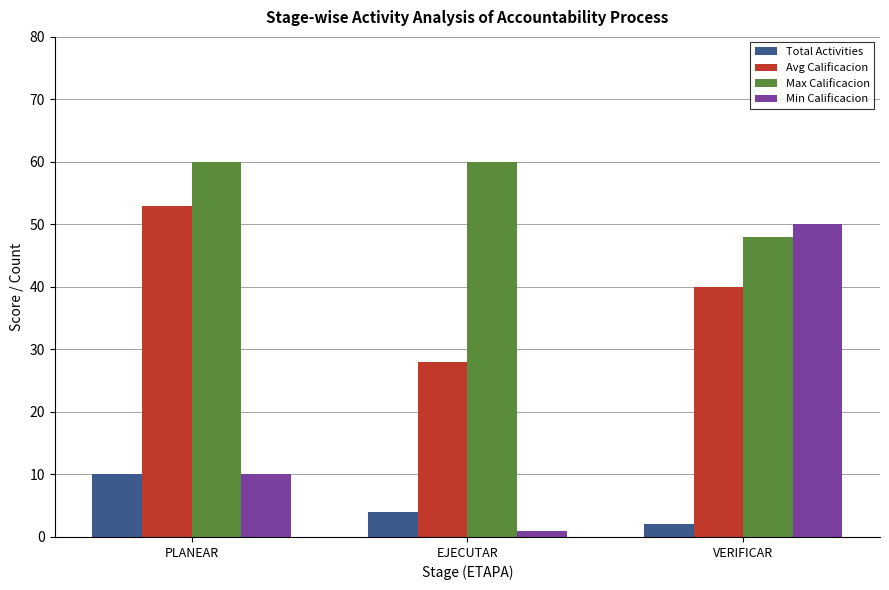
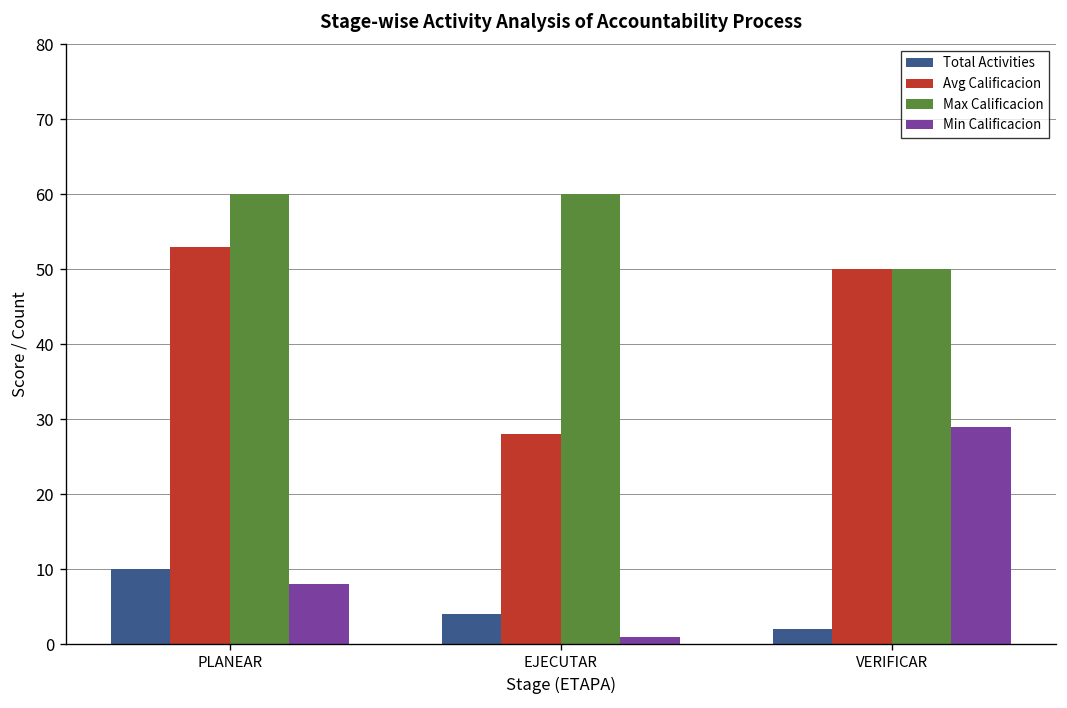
Min Calificacion, PLANEAR: 10 -> 8
Avg Calificacion, VERIFICAR: 40 -> 50
Max Calificacion, VERIFICAR: 48 -> 50
Min Calificacion, VERIFICAR: 50 -> 29
